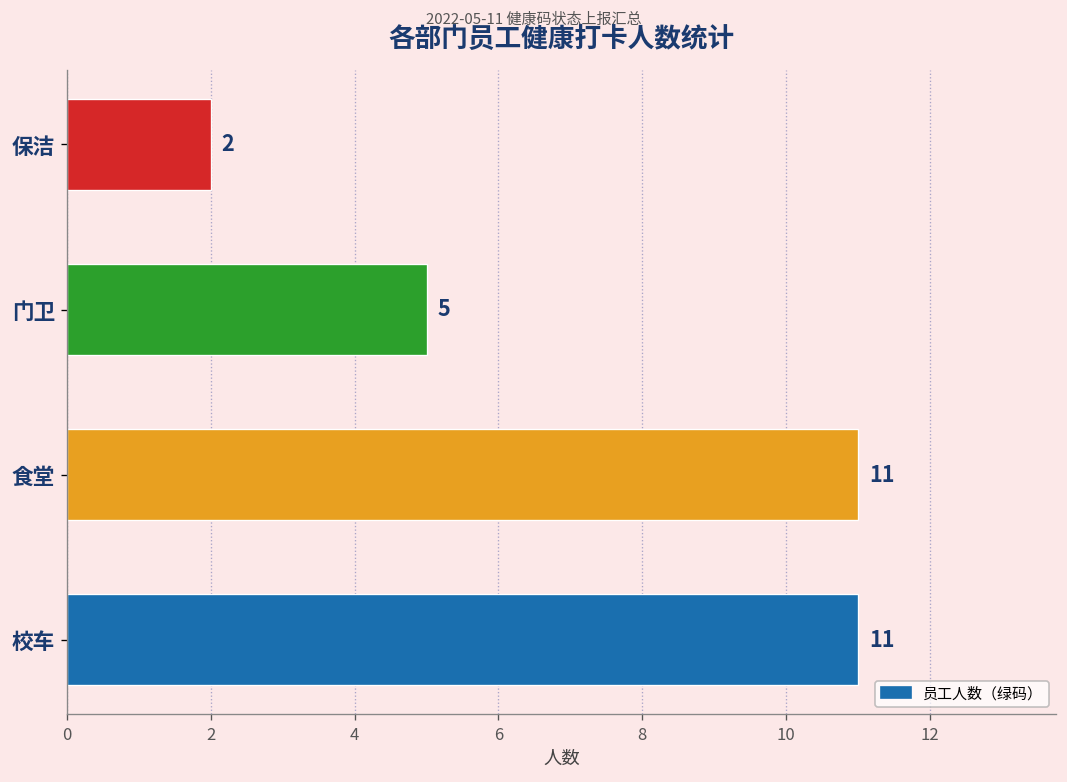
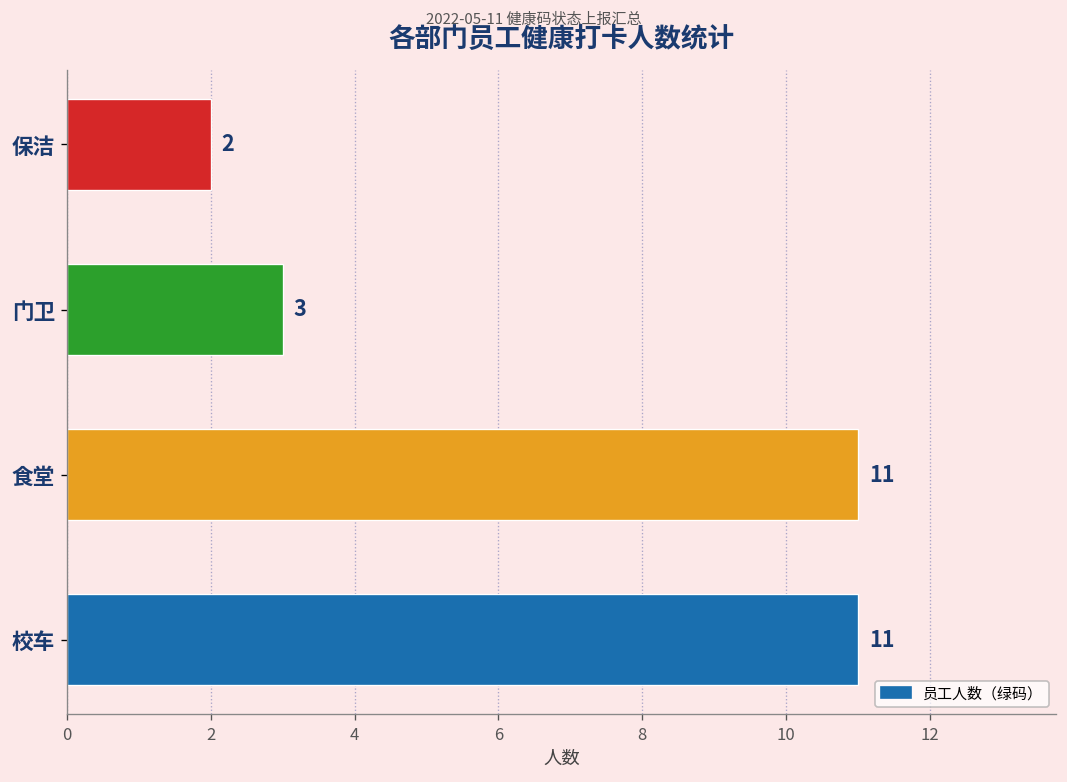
门卫: 5 -> 3
